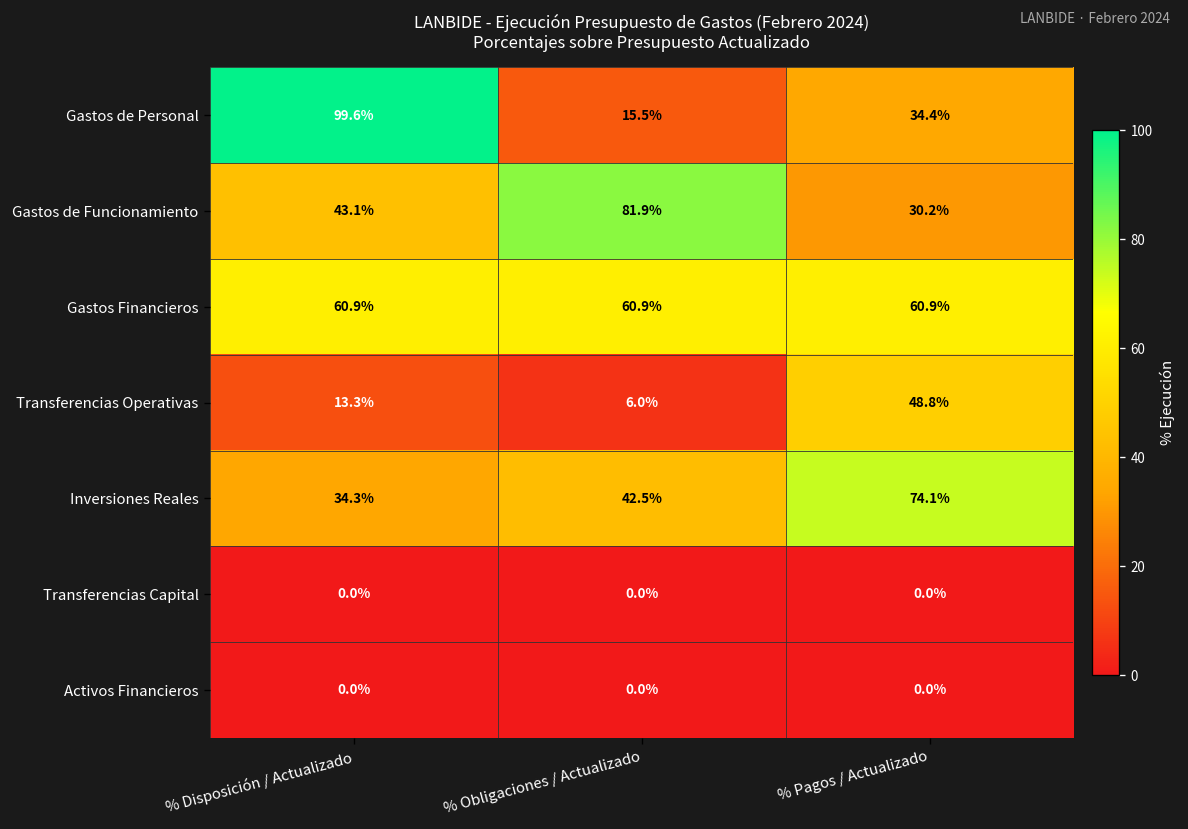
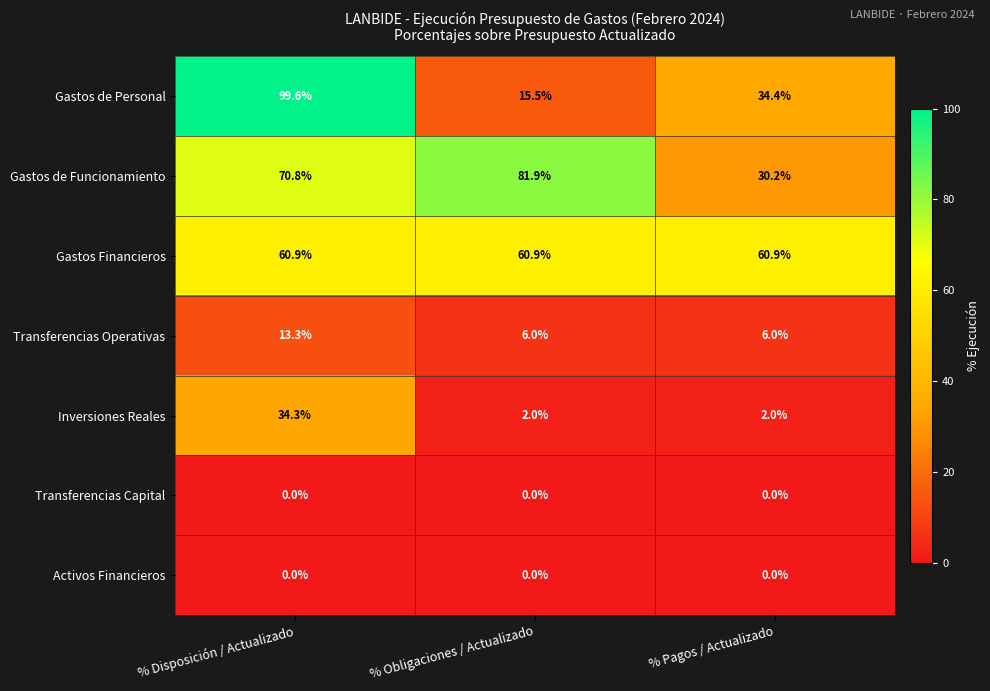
Gastos de Funcionamiento, % Disposición / Actualizado: 43.1% -> 70.8%
Transferencias Operativas, % Pagos / Actualizado: 48.8% -> 6.0%
Inversiones Reales, % Obligaciones / Actualizado: 42.5% -> 2.0%
Inversiones Reales, % Pagos / Actualizado: 74.1% -> 2.0%
